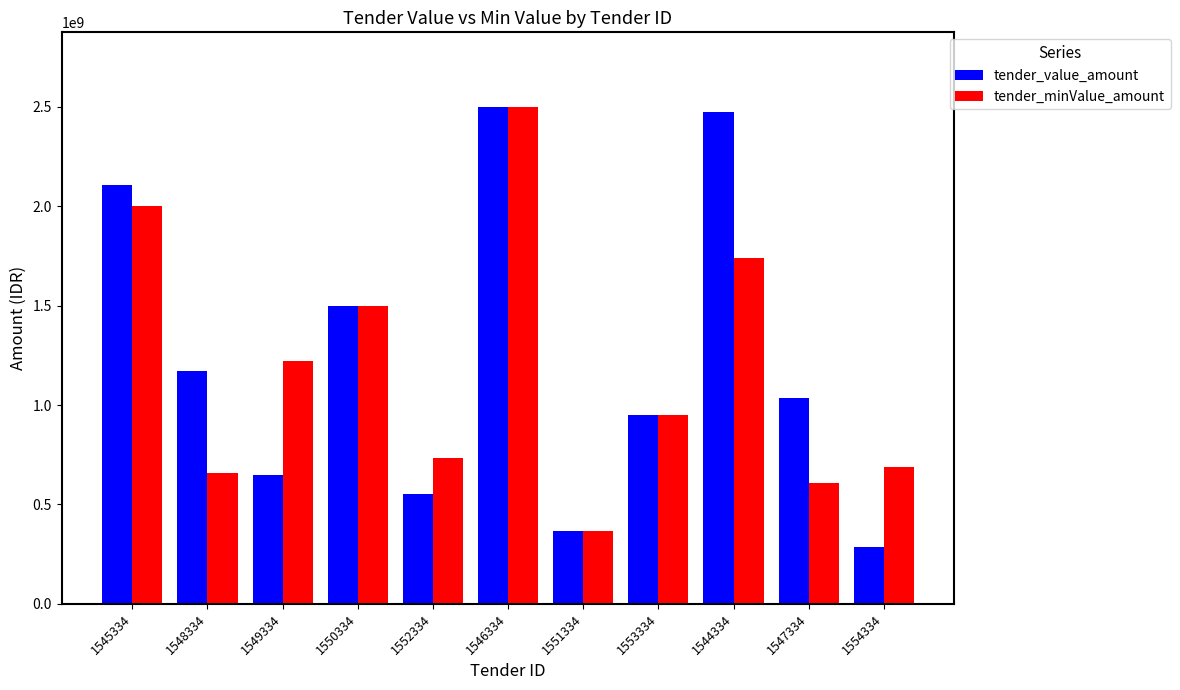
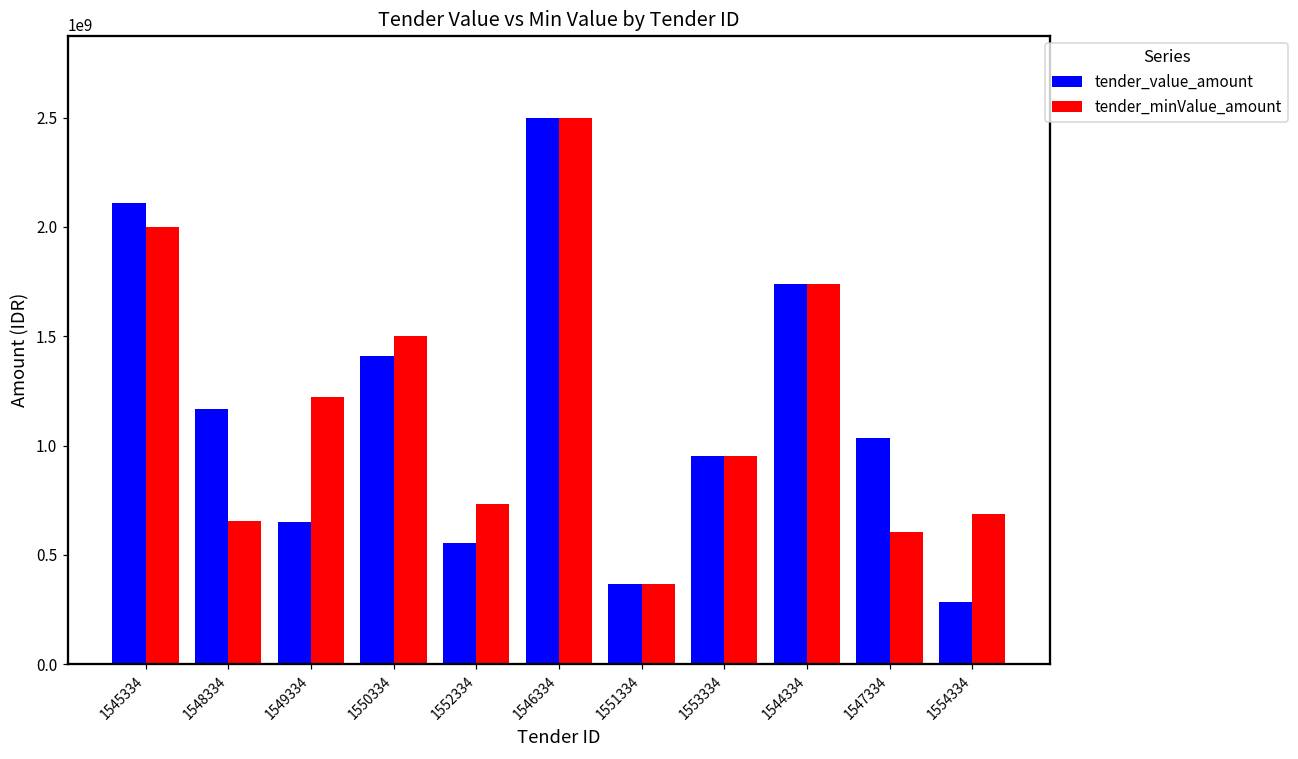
tender_value_amount, 1550334: 1500000000 -> 1410000000
tender_value_amount, 1544334: 2480000000 -> 1740000000
